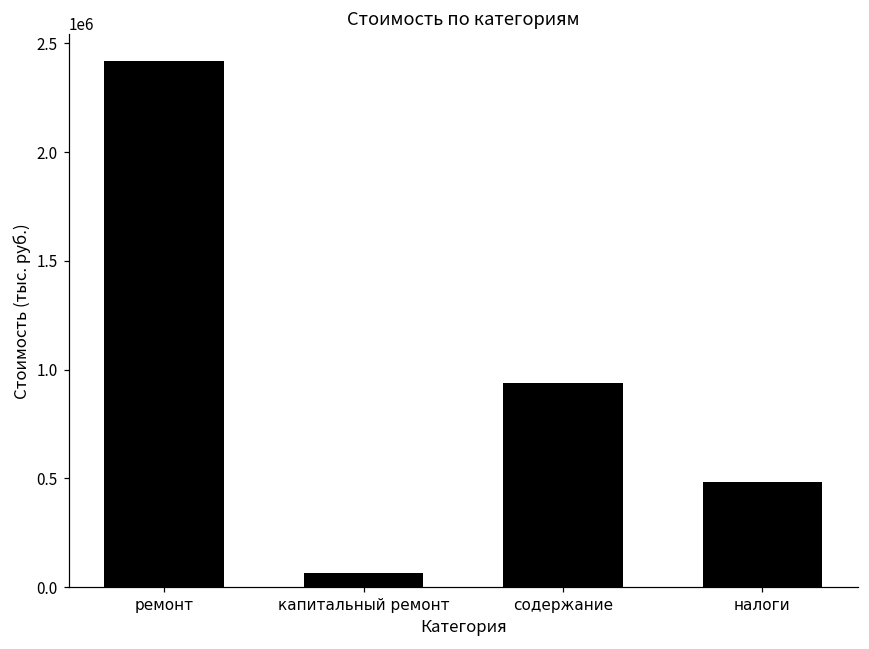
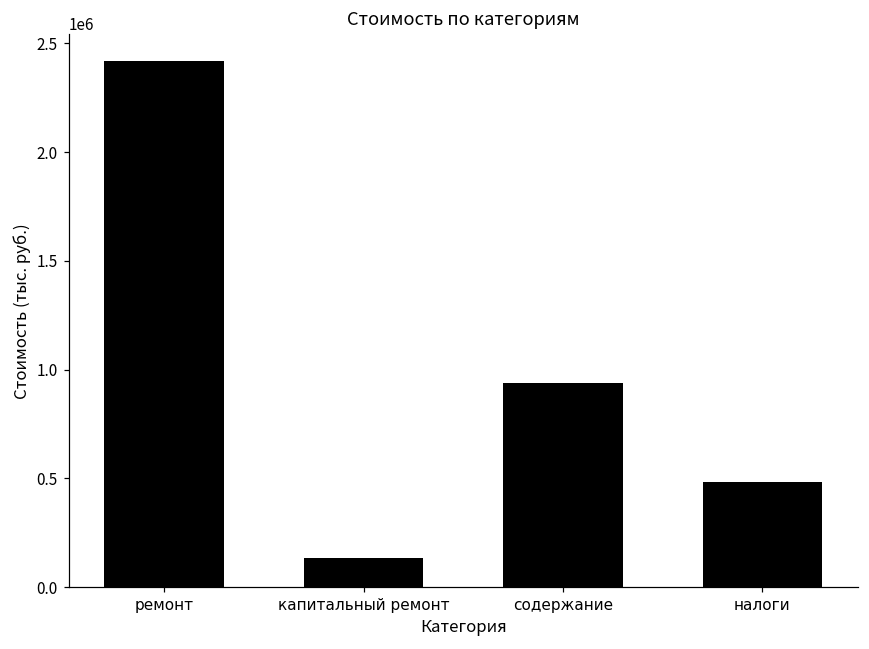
капитальный ремонт: 70000 -> 130000
